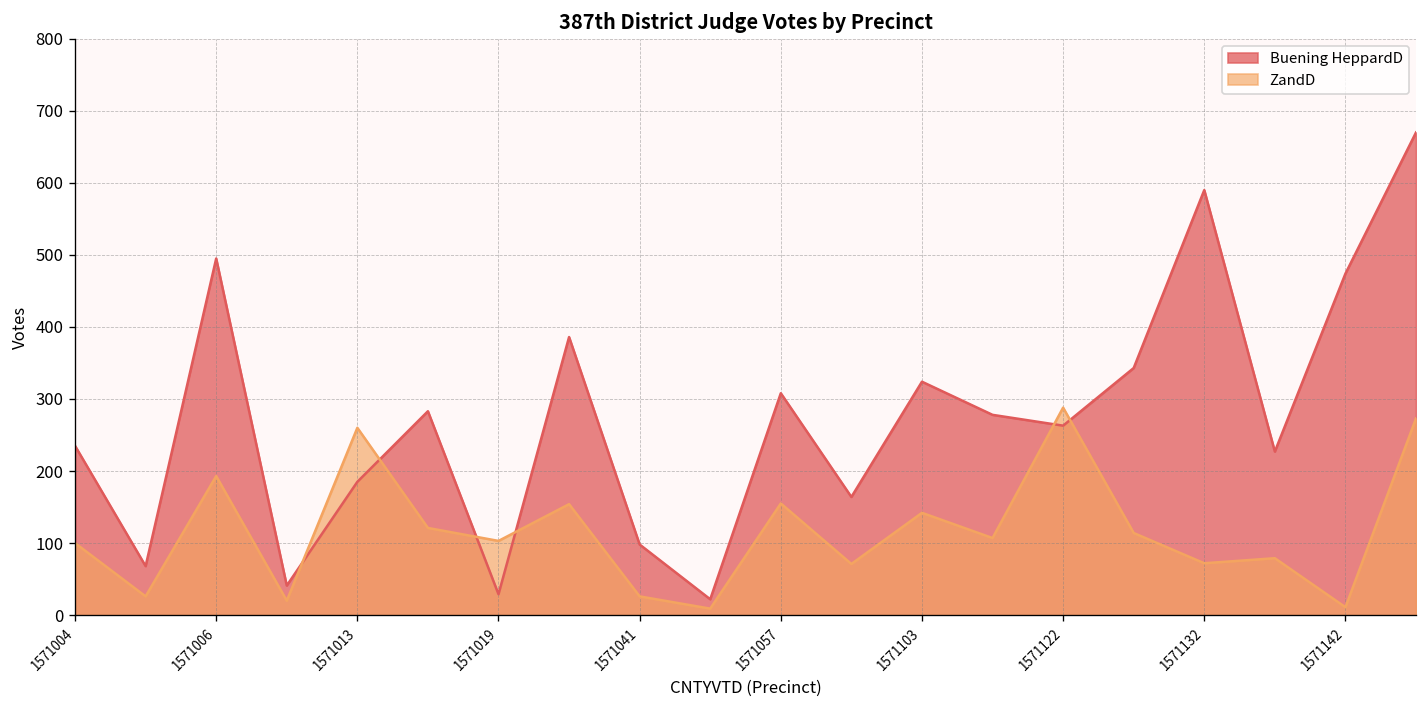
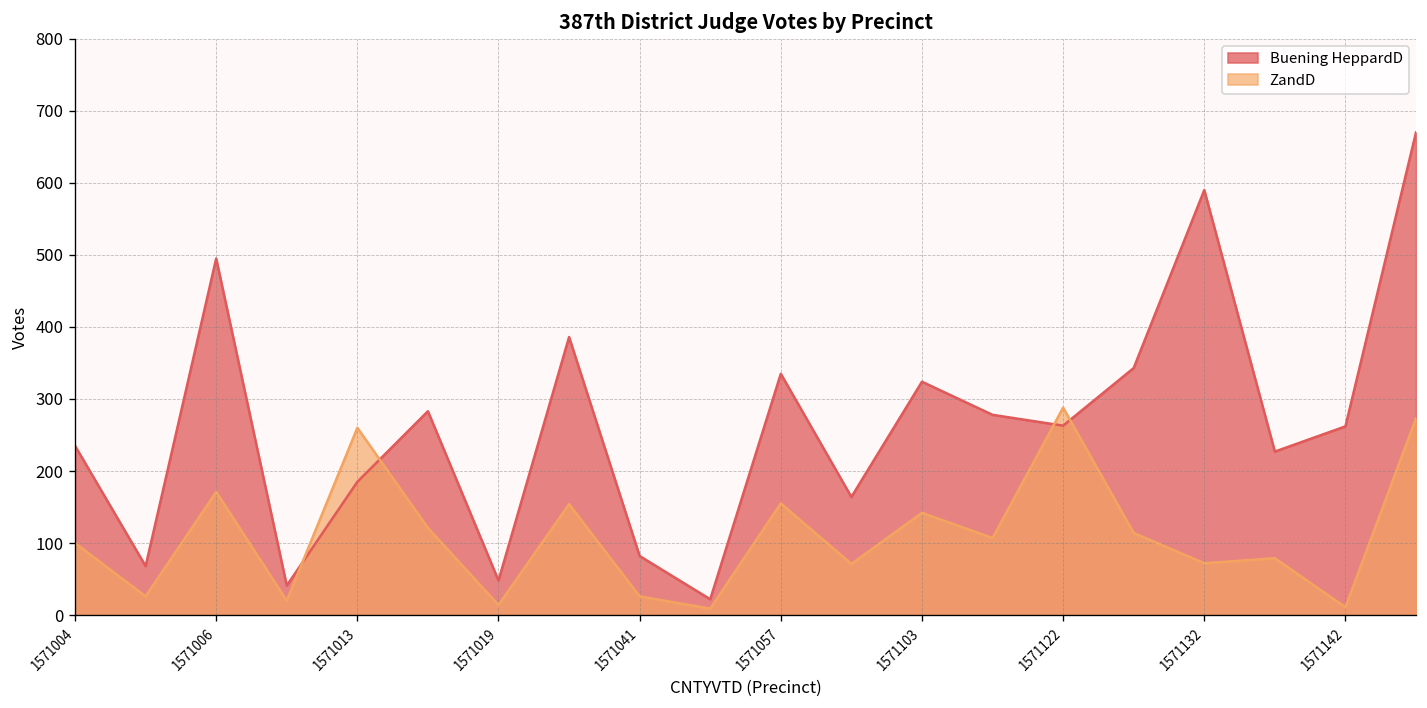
ZandD, 1571006: 190 -> 170
Buening HeppardD, 1571019: 30 -> 50
ZandD, 1571019: 100 -> 10
Buening HeppardD, 1571041: 100 -> 80
Buening HeppardD, 1571057: 310 -> 340
Buening HeppardD, 1571142: 470 -> 260
